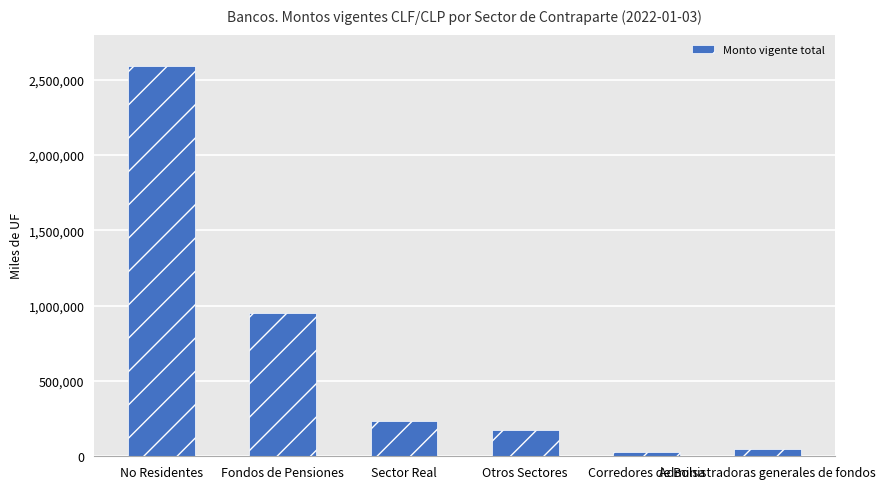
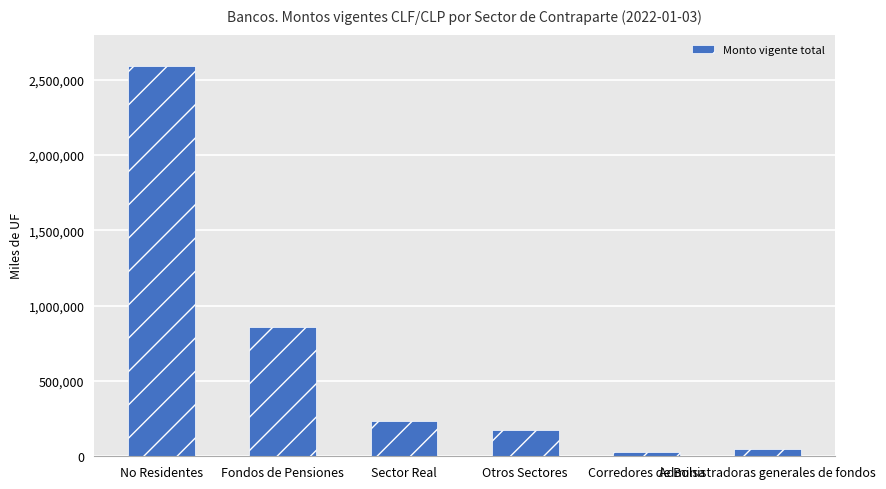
Fondos de Pensiones: 950,000 -> 860,000
